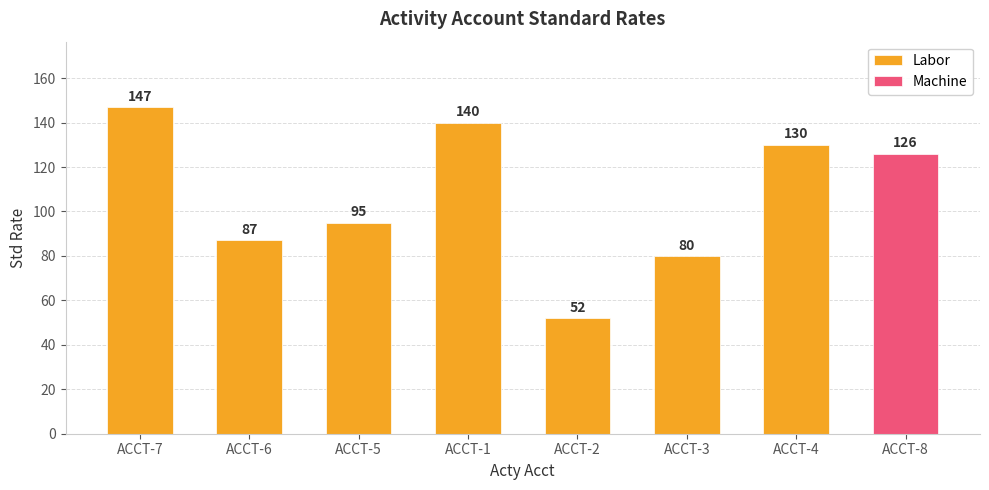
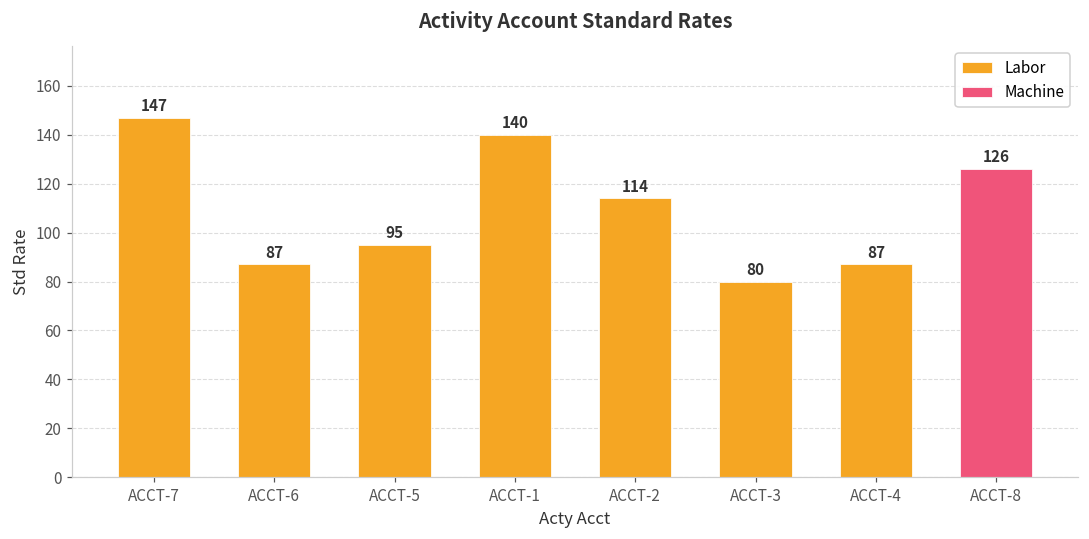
ACCT-2: 52 -> 114
ACCT-4: 130 -> 87
